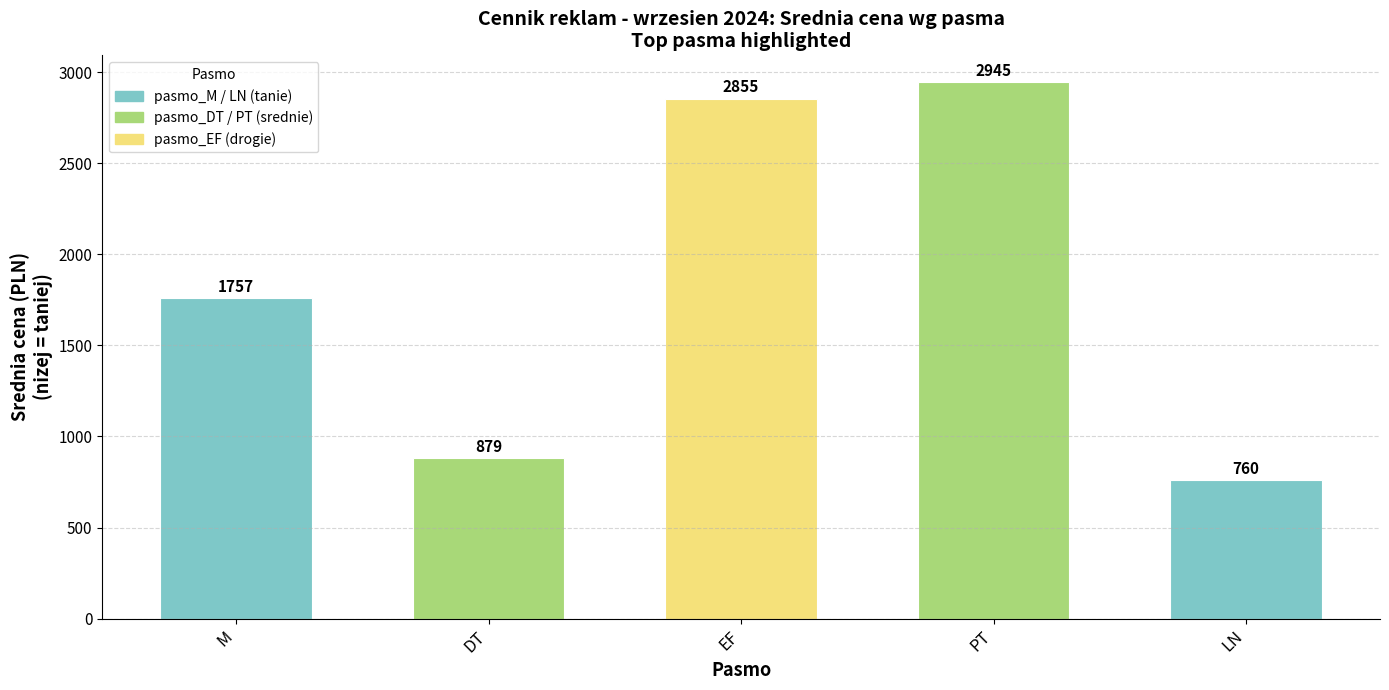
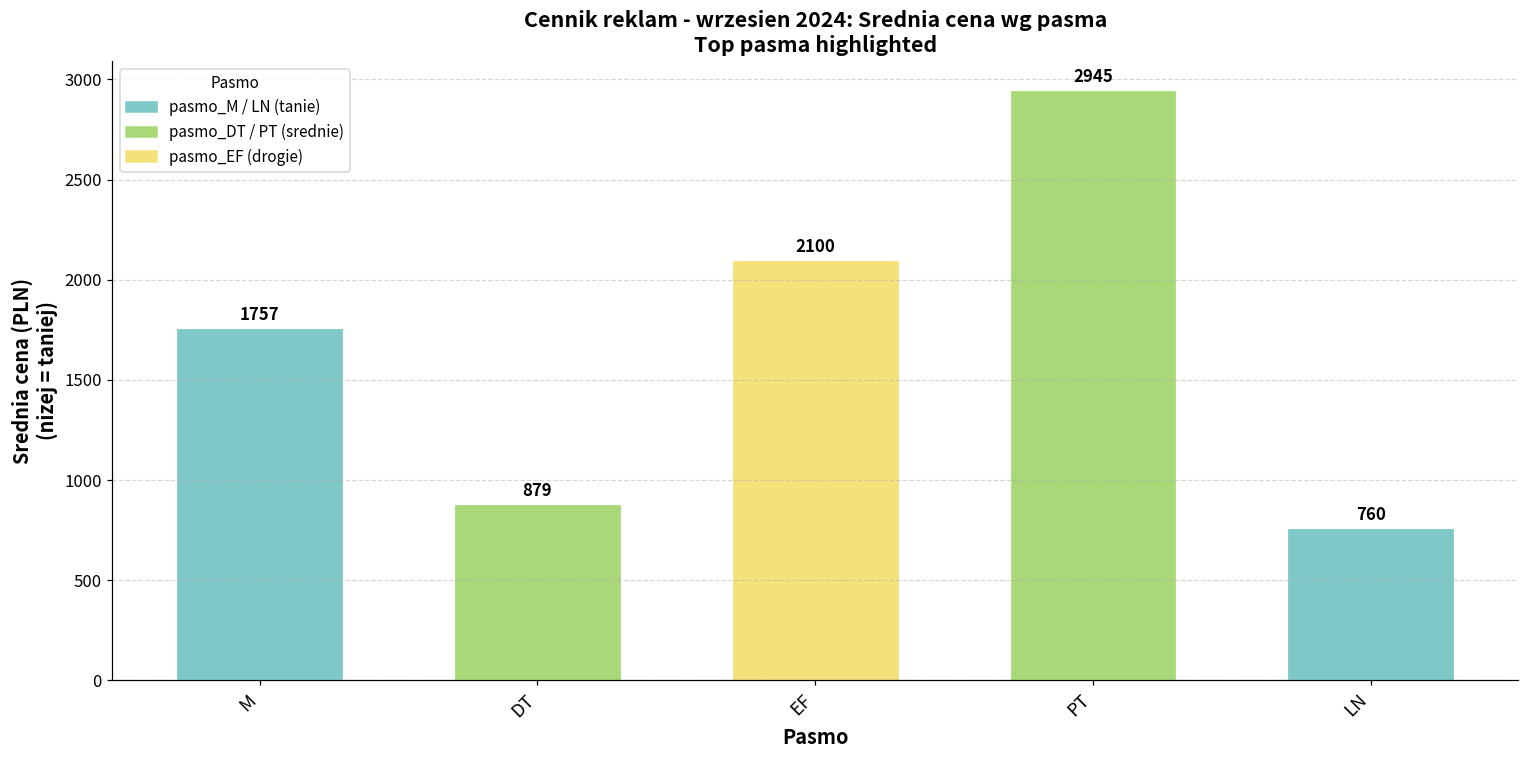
EF: 2855 -> 2100
